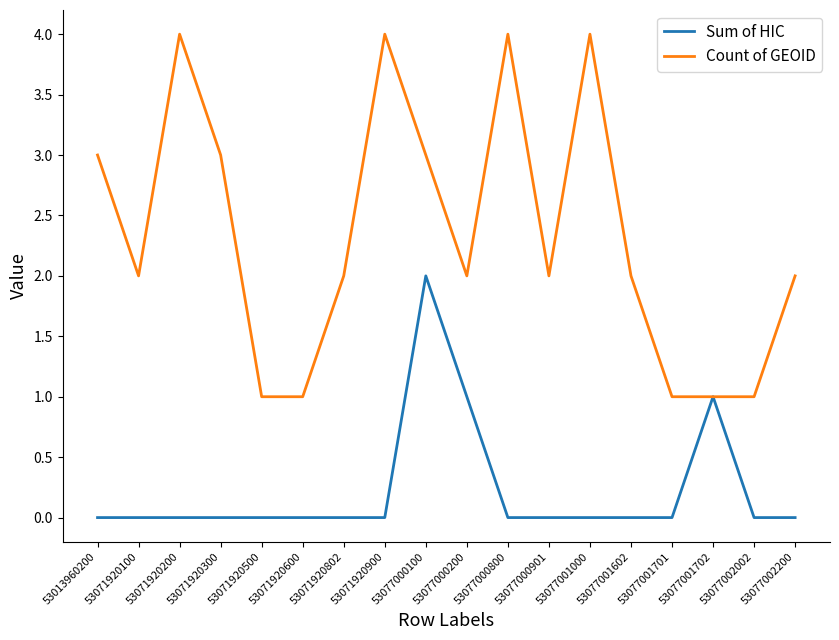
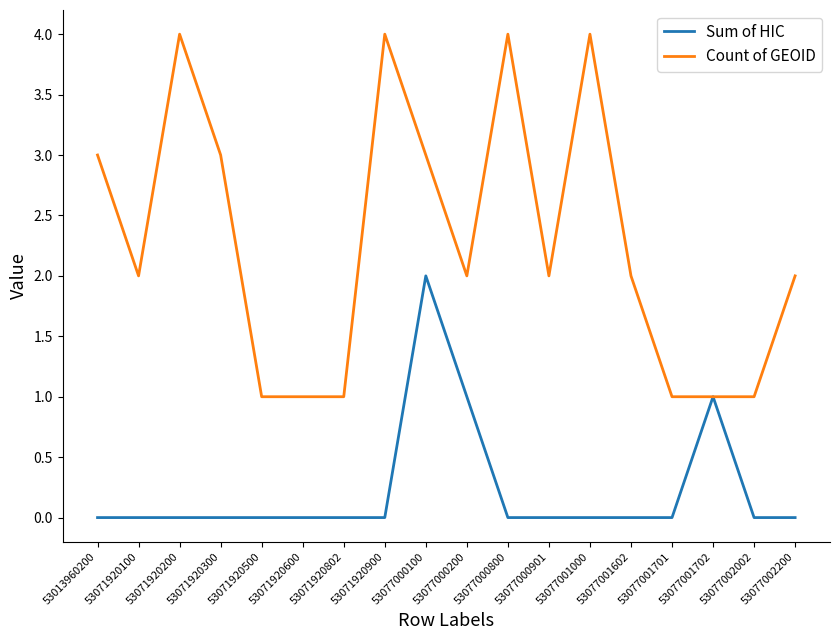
Count of GEOID, 53071920802: 2 -> 1
